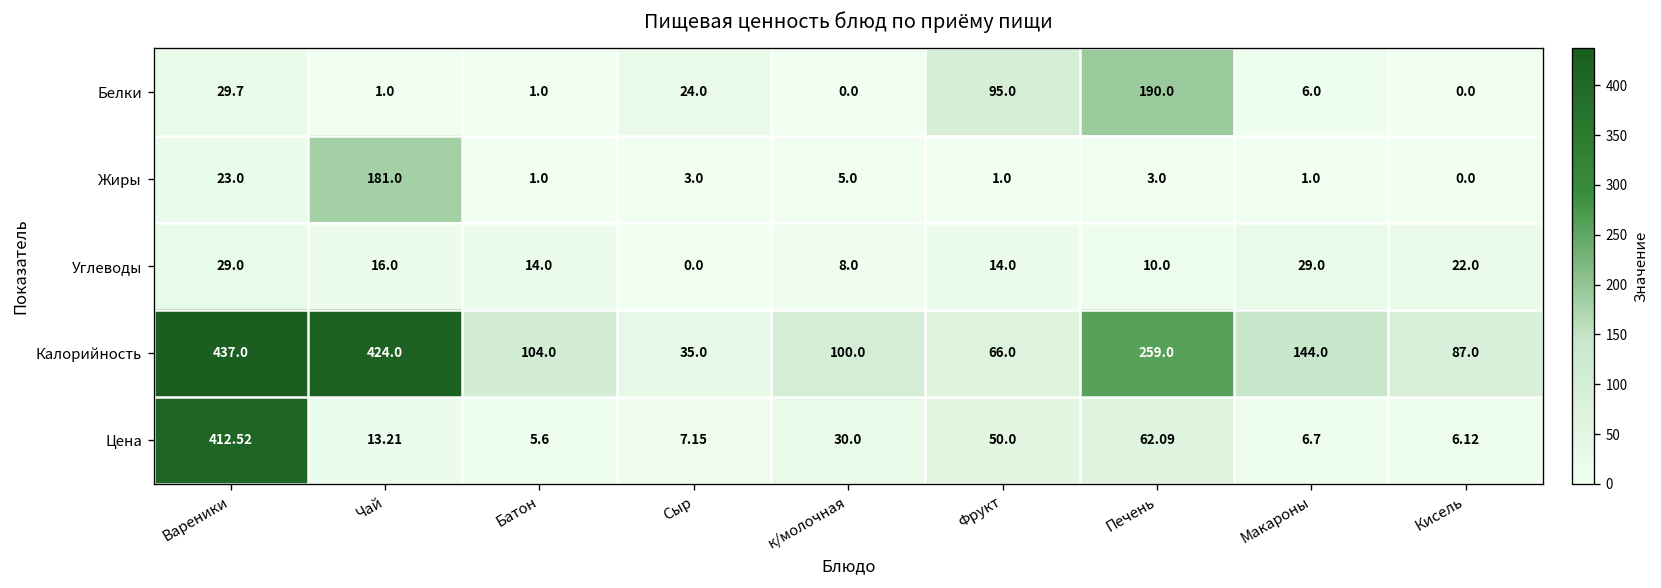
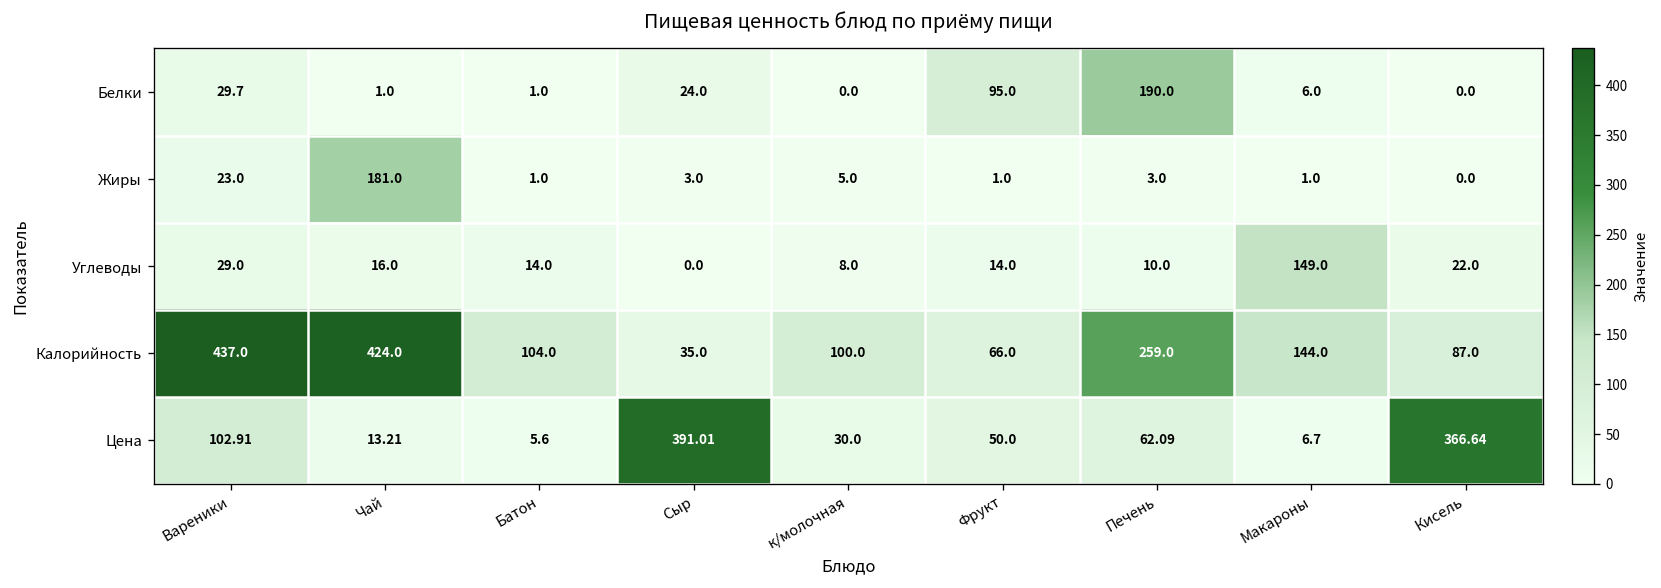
Углеводы, Макароны: 29.0 -> 149.0
Цена, Вареники: 412.52 -> 102.91
Цена, Сыр: 7.15 -> 391.01
Цена, Кисель: 6.12 -> 366.64
